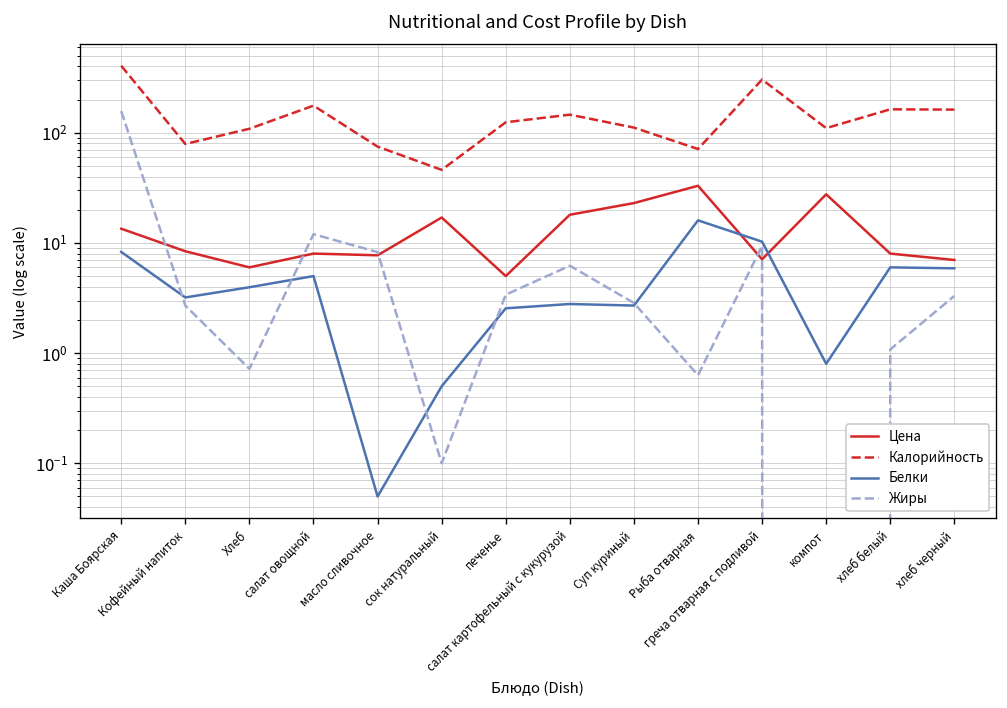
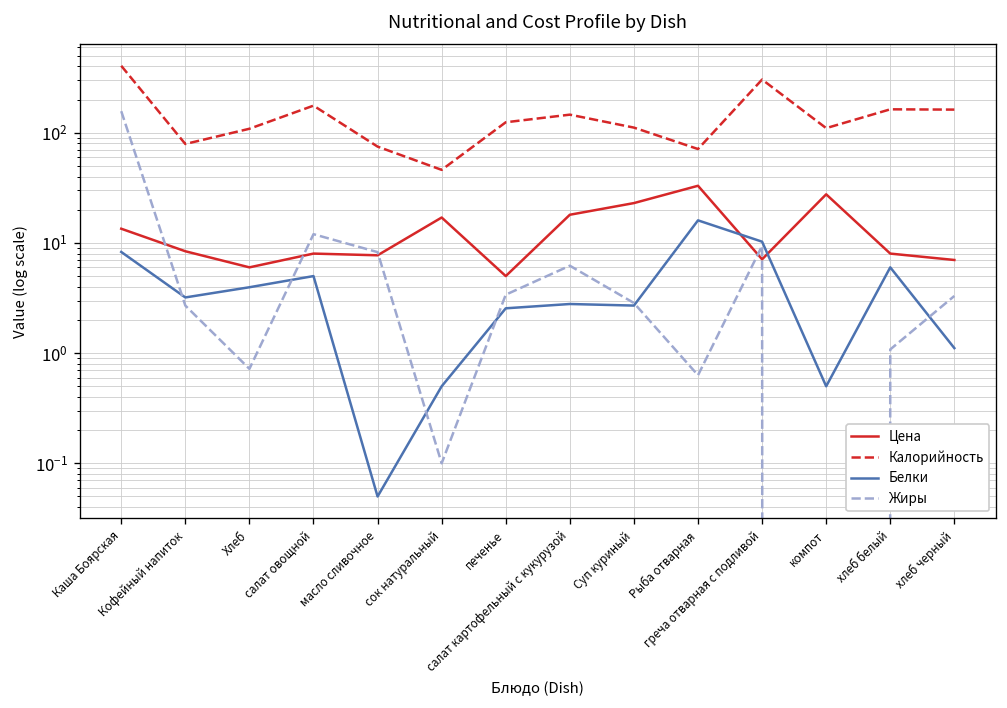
Белки, компот: 0.8 -> 0.5
Белки, хлеб черный: 6 -> 1.1
